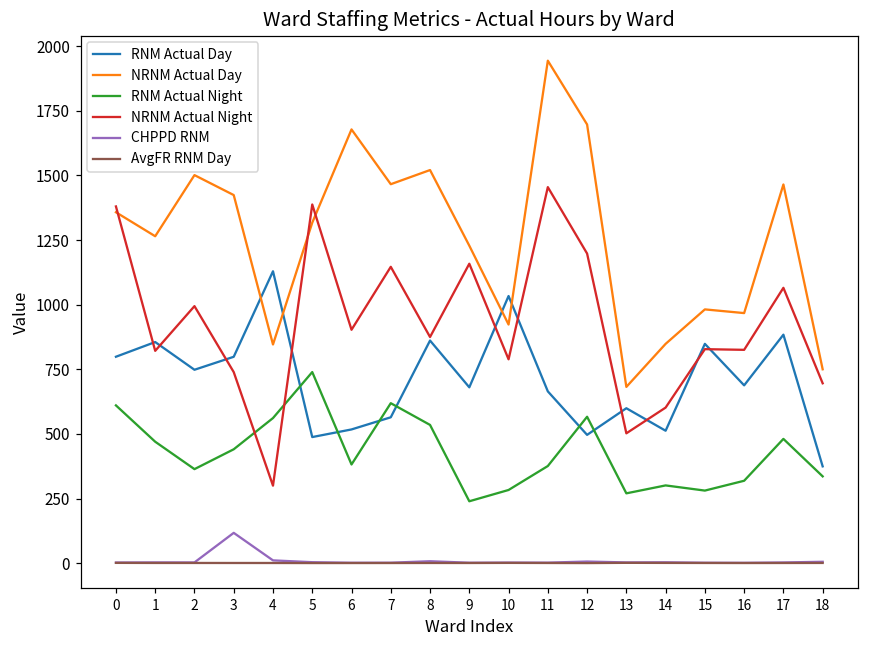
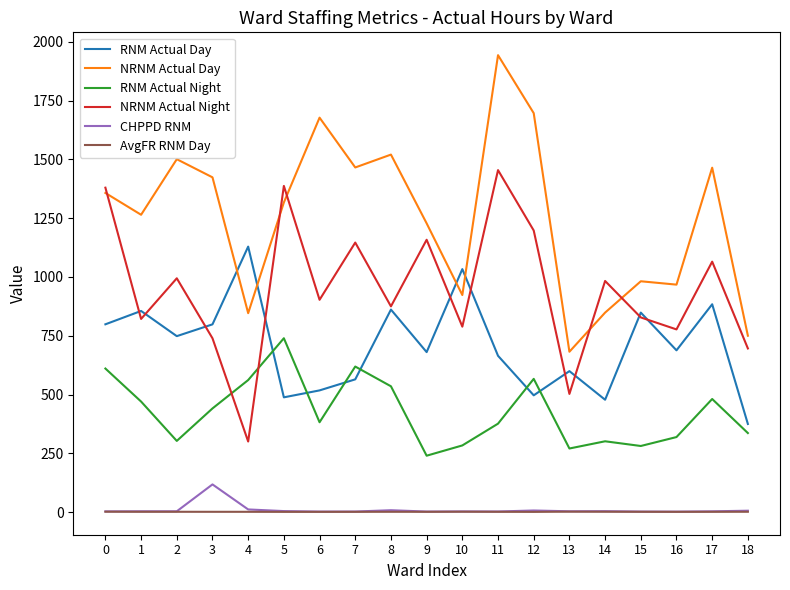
RNM Actual Night, 2: 360 -> 300
RNM Actual Day, 14: 510 -> 480
NRNM Actual Night, 14: 600 -> 980
NRNM Actual Night, 16: 830 -> 780
